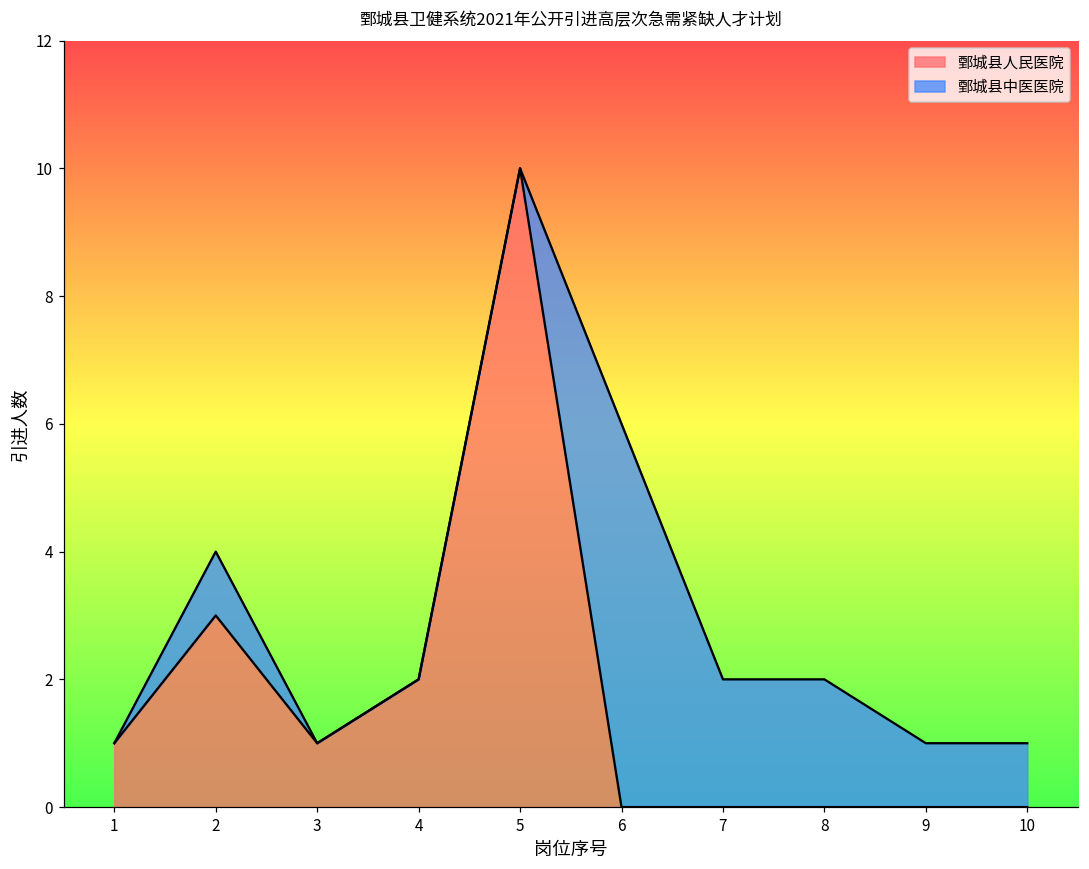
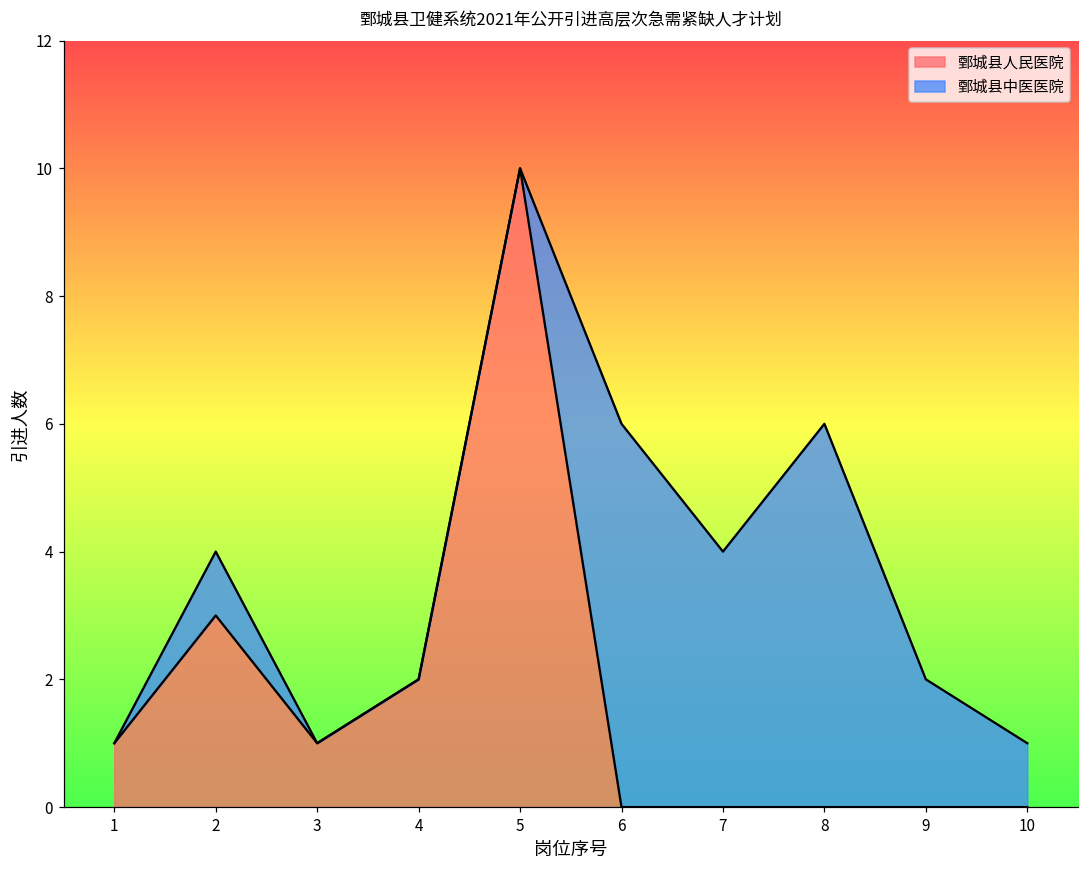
鄄城县中医医院, 7: 2 -> 4
鄄城县中医医院, 8: 2 -> 6
鄄城县中医医院, 9: 1 -> 2
